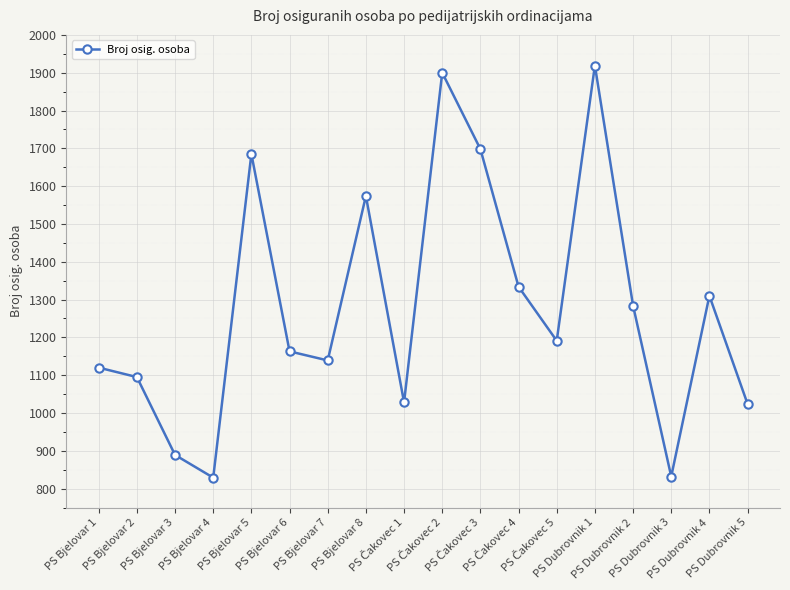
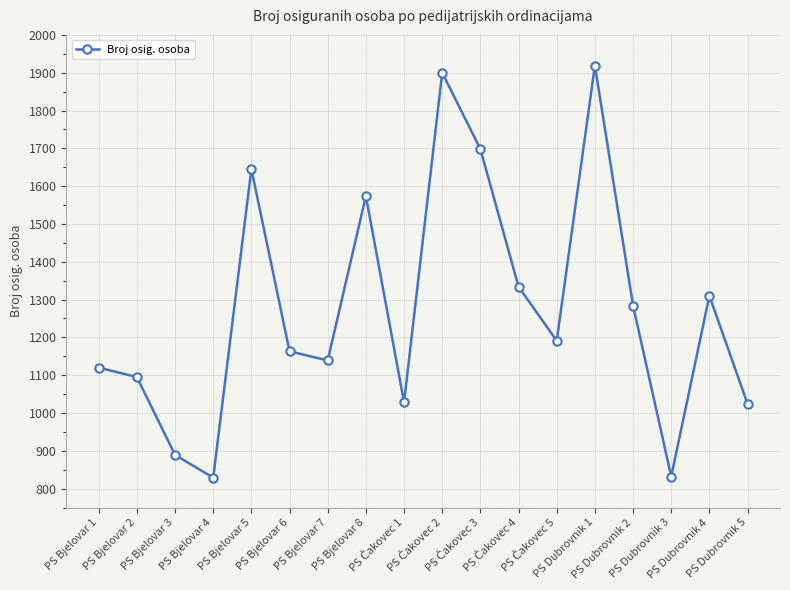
PS Bjelovar 5: 1690 -> 1650
